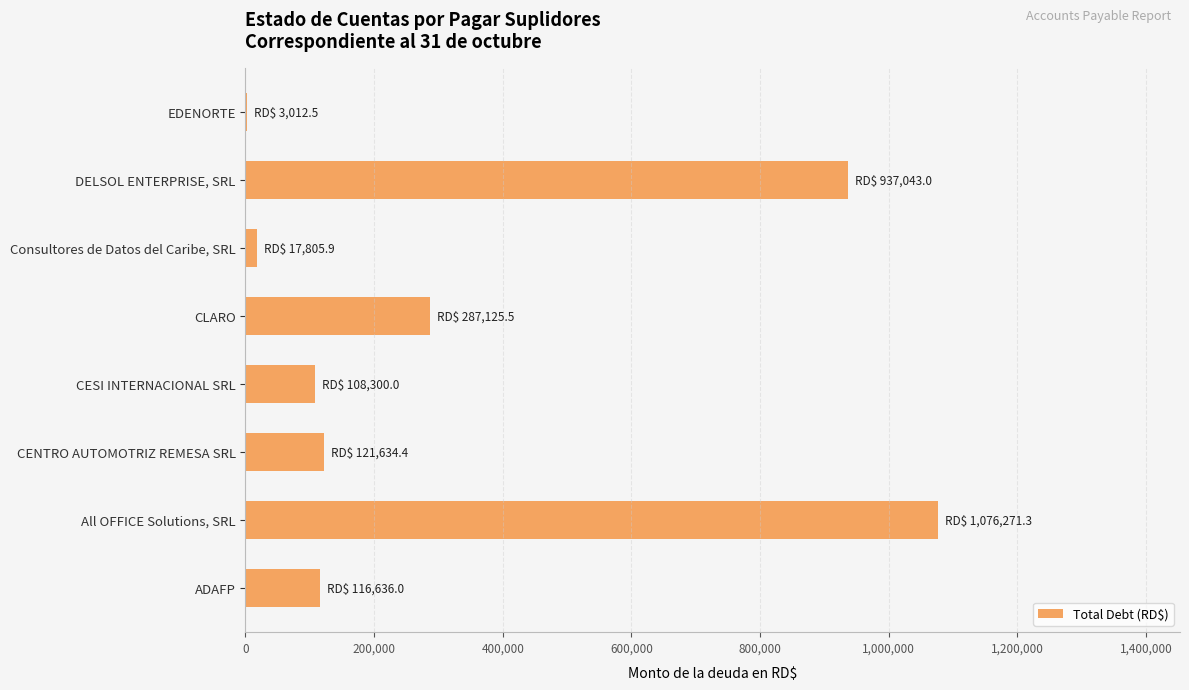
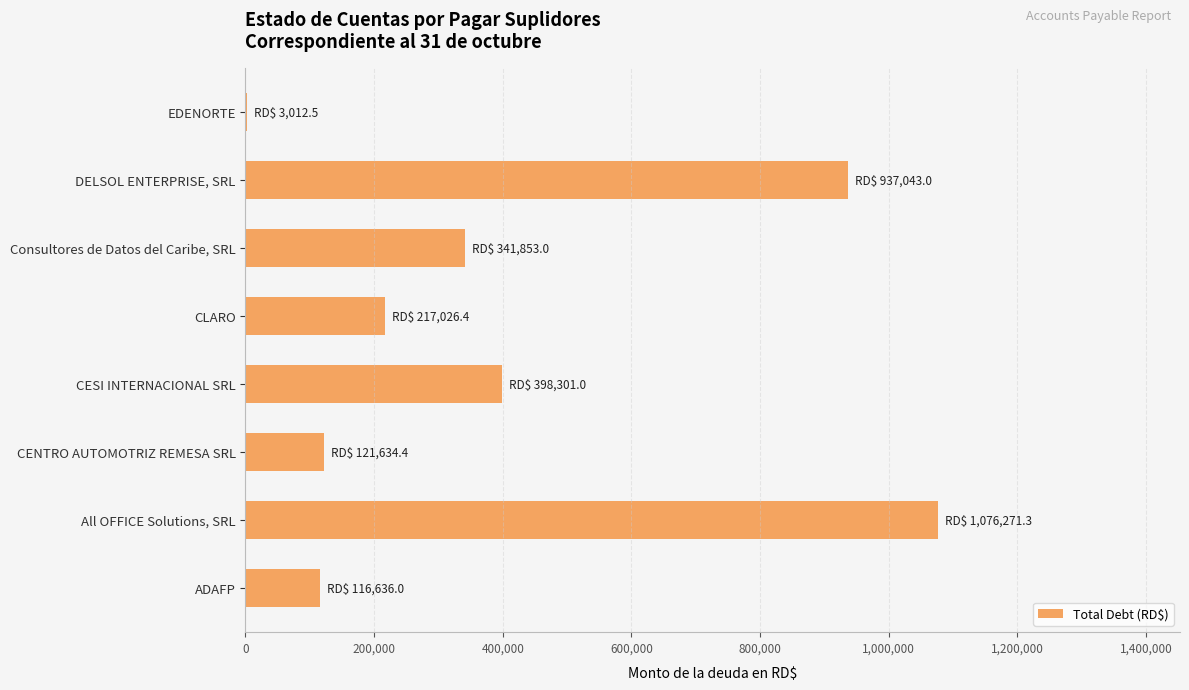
Consultores de Datos del Caribe, SRL: 17,805.9 -> 341,853.0
CLARO: 287,125.5 -> 217,026.4
CESI INTERNACIONAL SRL: 108,300.0 -> 398,301.0
